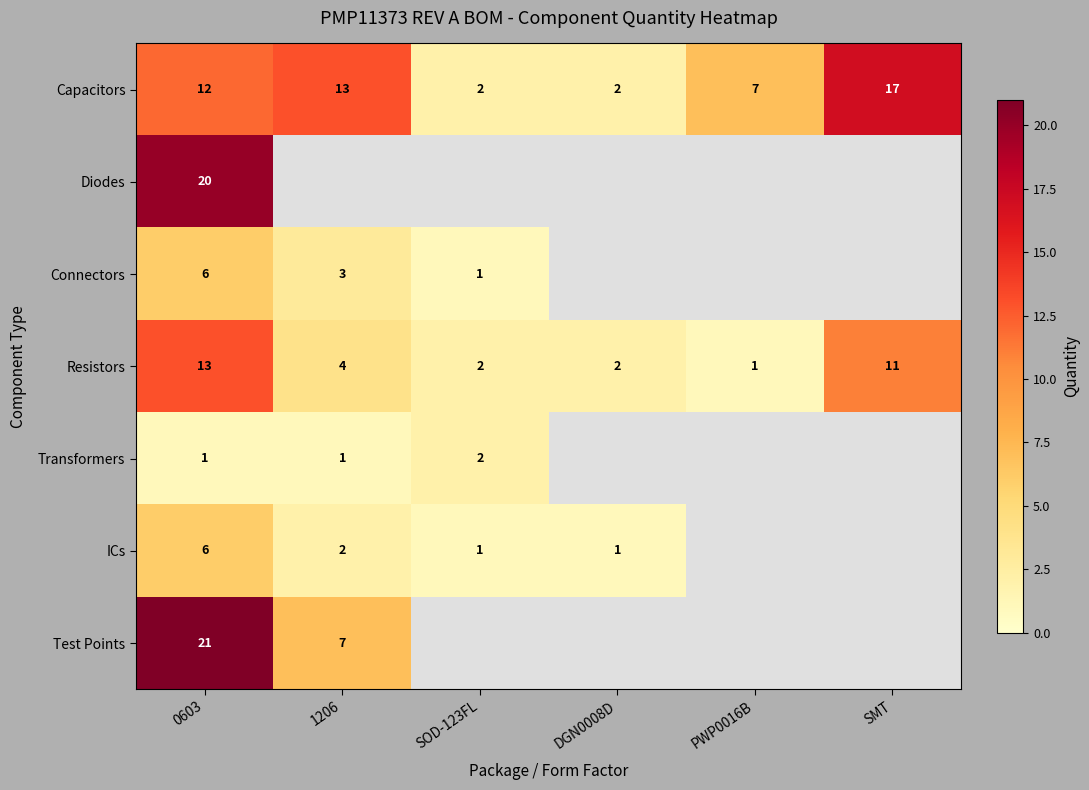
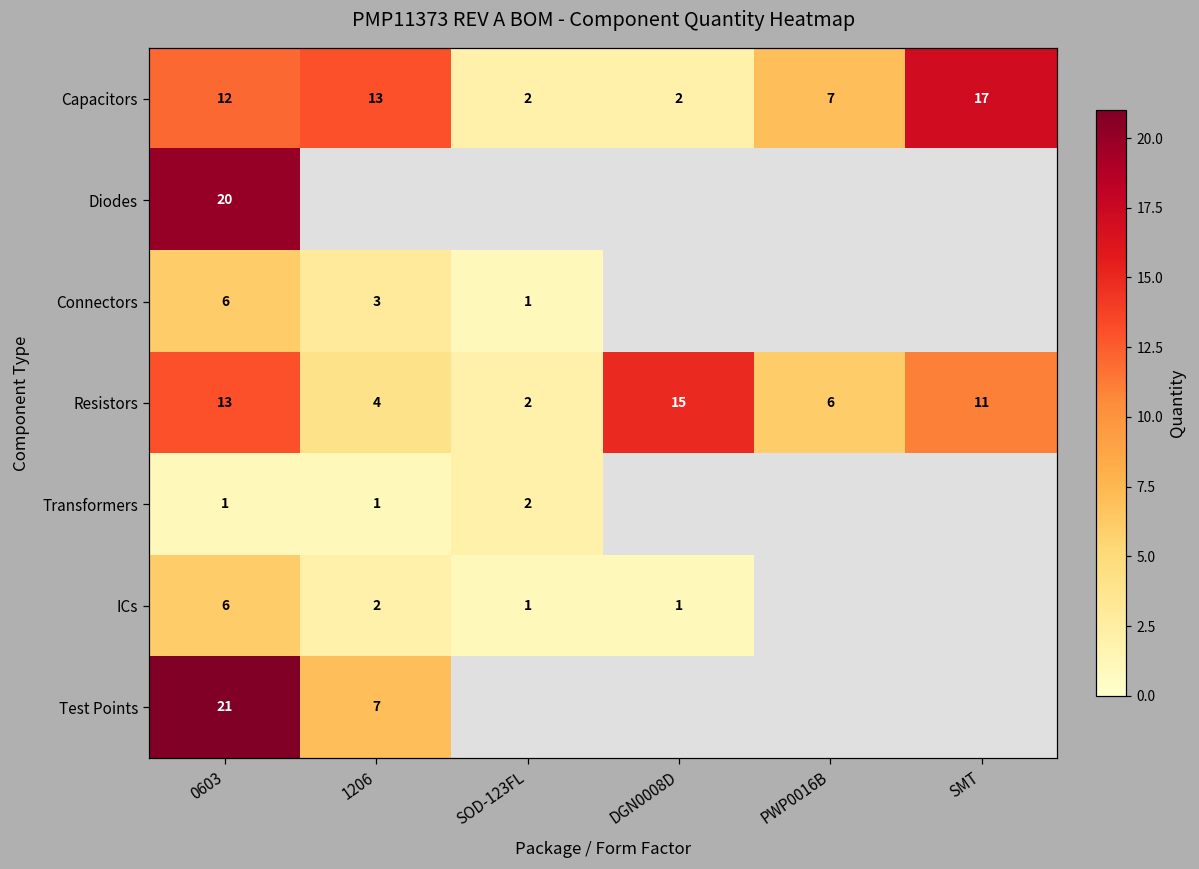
Resistors, DGN0008D: 2 -> 15
Resistors, PWP0016B: 1 -> 6
